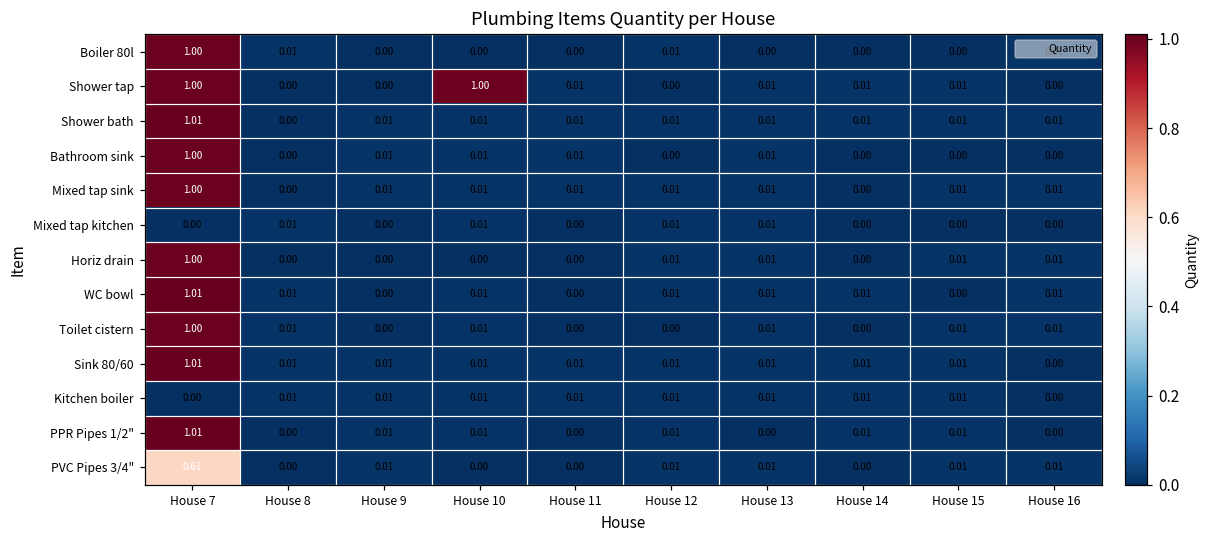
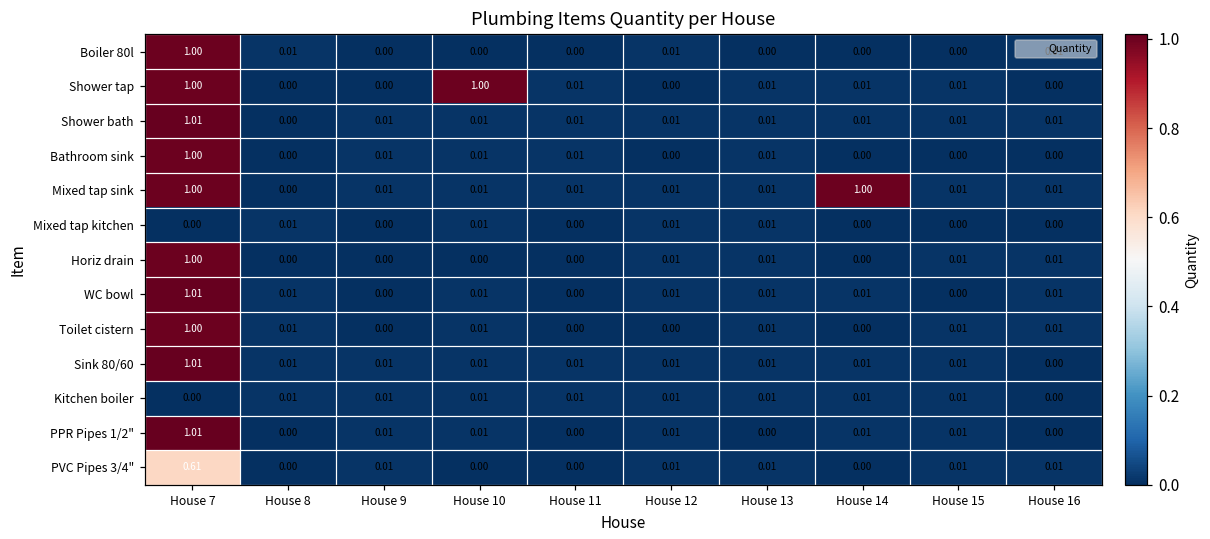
Mixed tap sink, House 14: 0.00 -> 1.00
